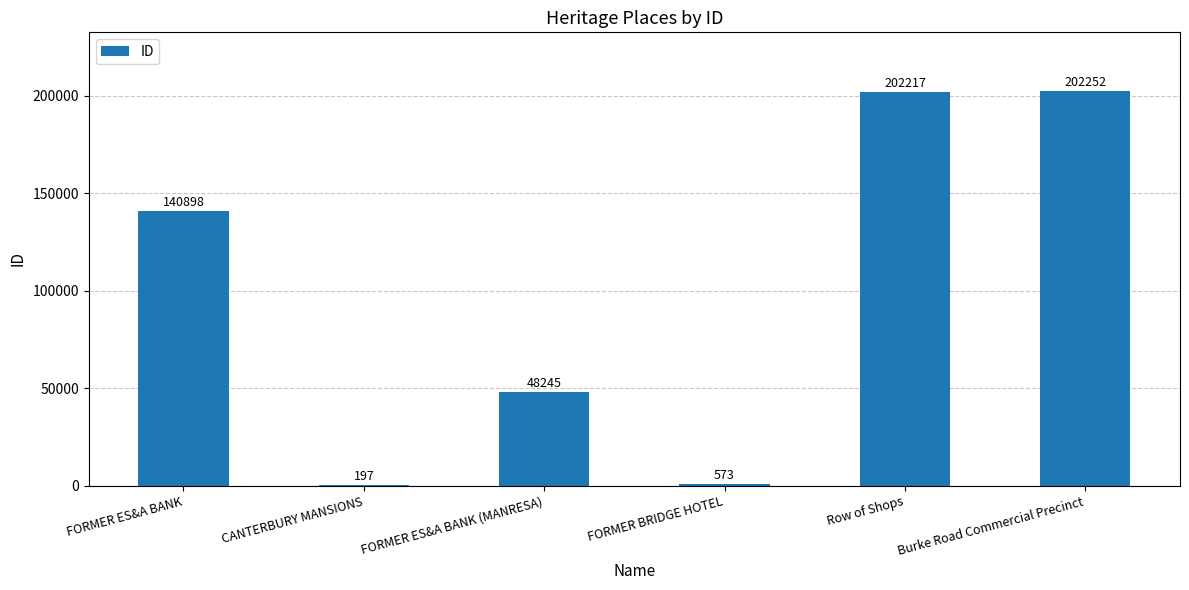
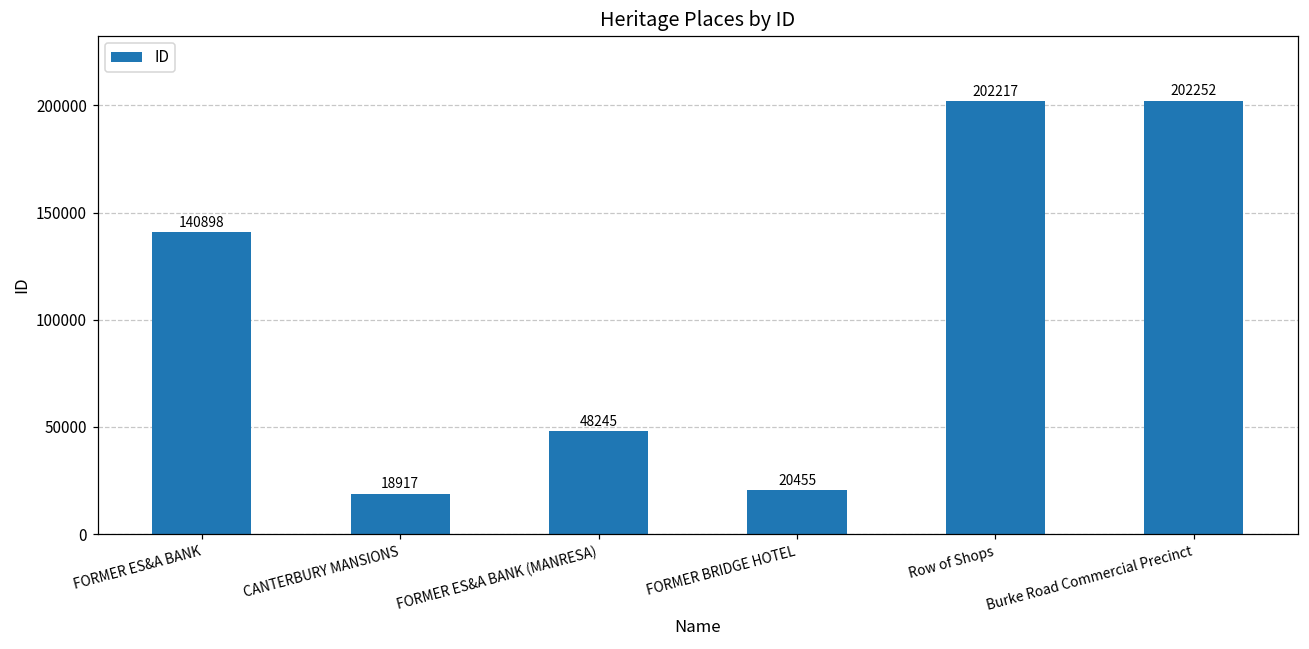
CANTERBURY MANSIONS: 197 -> 18917
FORMER BRIDGE HOTEL: 573 -> 20455
